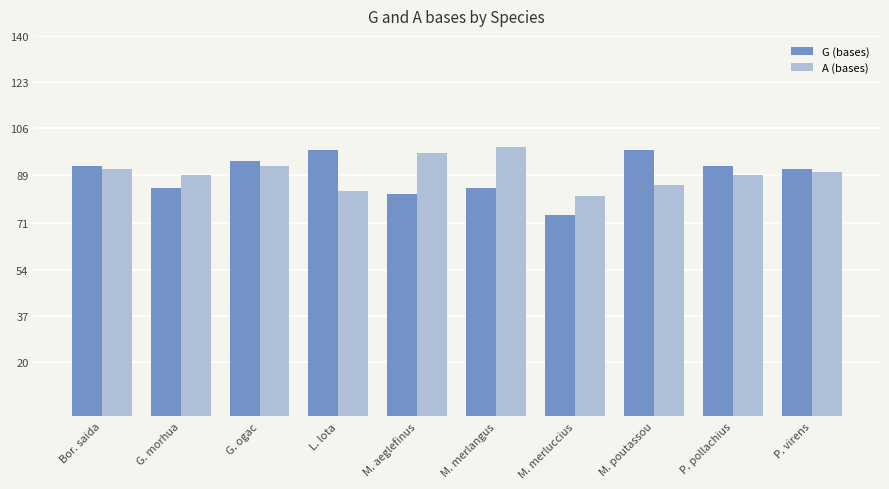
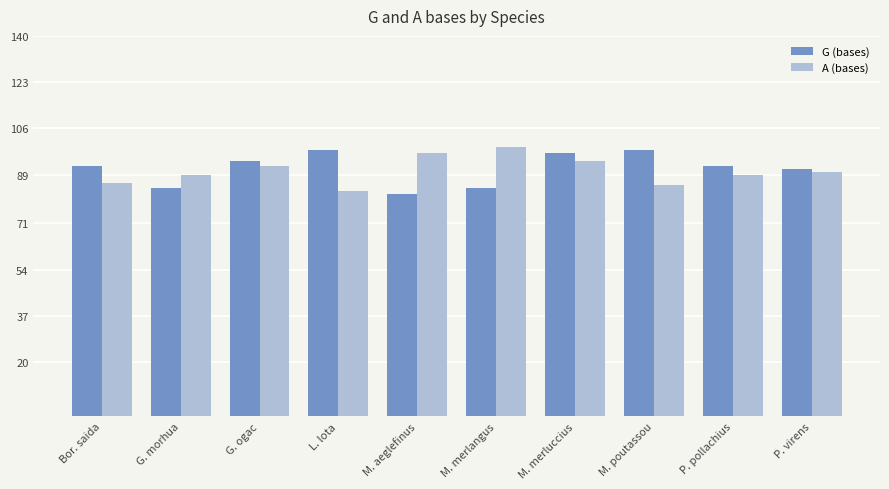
A (bases), Bor. saida: 91 -> 86
G (bases), M. merluccius: 74 -> 97
A (bases), M. merluccius: 81 -> 94
